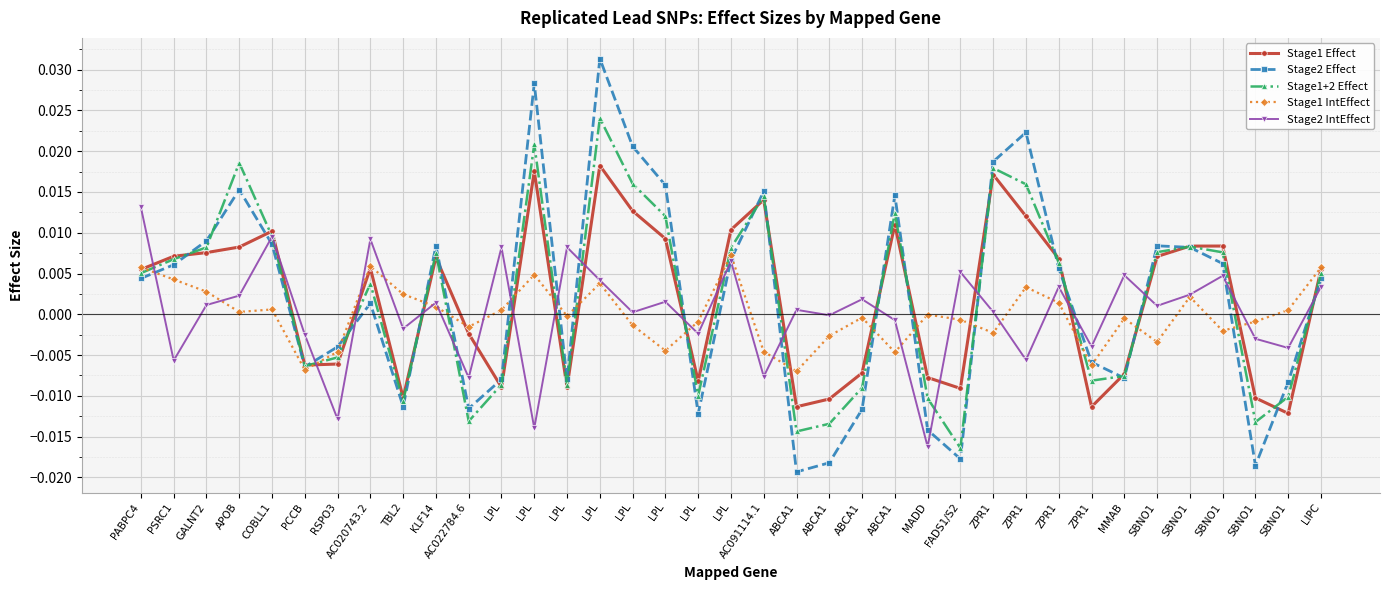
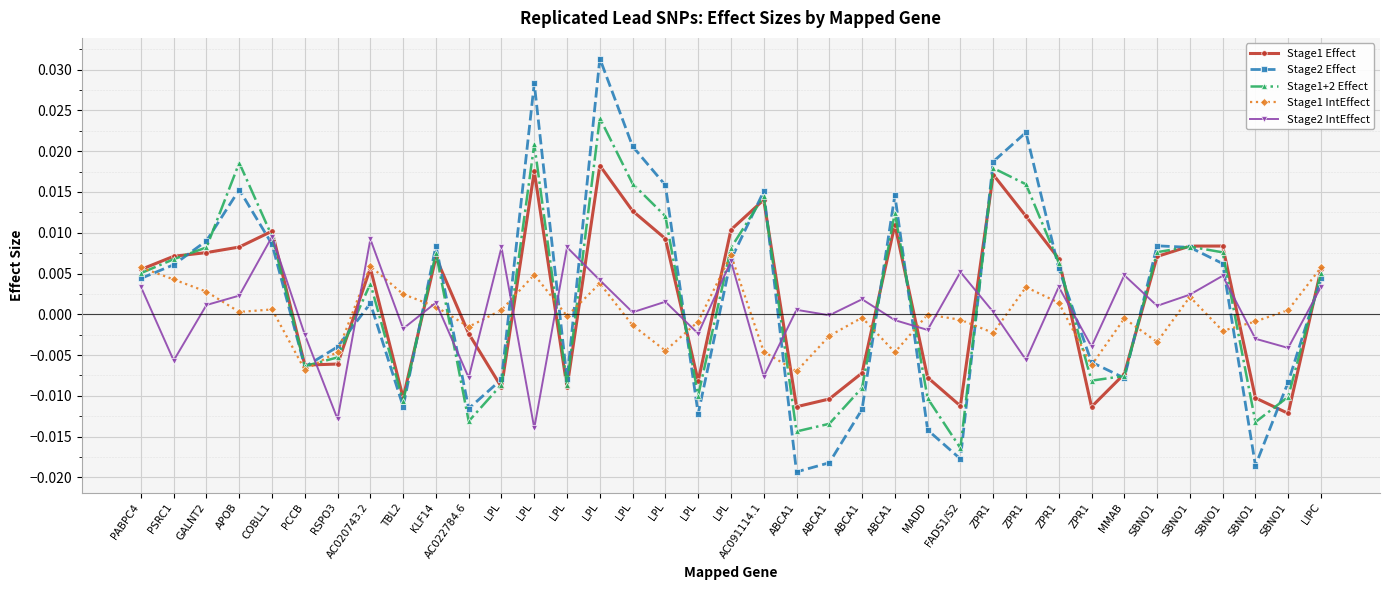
Stage2 IntEffect, PABPC4: 0.013 -> 0.003
Stage2 IntEffect, MADD: -0.016 -> -0.002
Stage1 Effect, FADS1/S2: -0.009 -> -0.011
